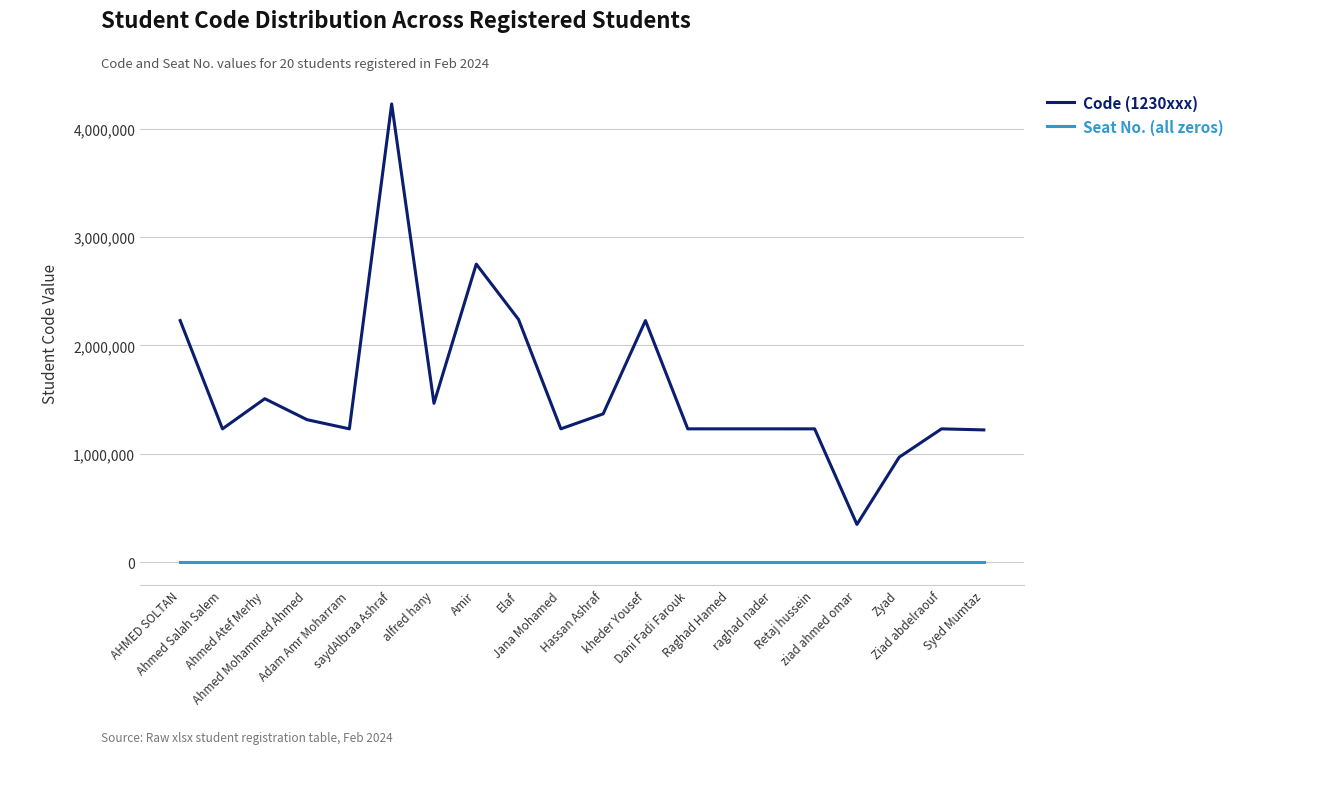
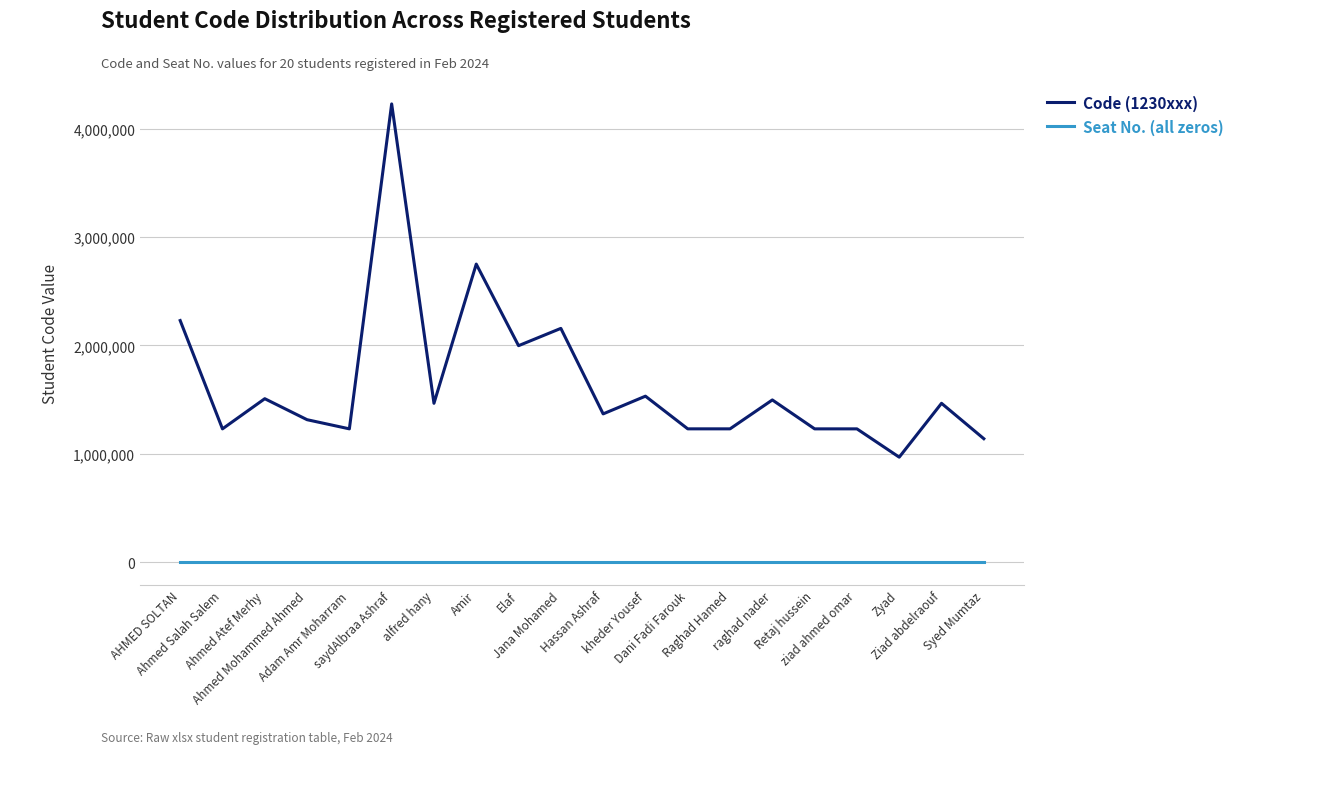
Code (1230xxx), Elaf: 2,240,000 -> 2,000,000
Code (1230xxx), Jana Mohamed: 1,230,000 -> 2,160,000
Code (1230xxx), kheder Yousef: 2,230,000 -> 1,530,000
Code (1230xxx), raghad nader: 1,230,000 -> 1,500,000
Code (1230xxx), ziad ahmed omar: 350,000 -> 1,230,000
Code (1230xxx), Ziad abdelraouf: 1,230,000 -> 1,470,000
Code (1230xxx), Syed Mumtaz: 1,220,000 -> 1,140,000
